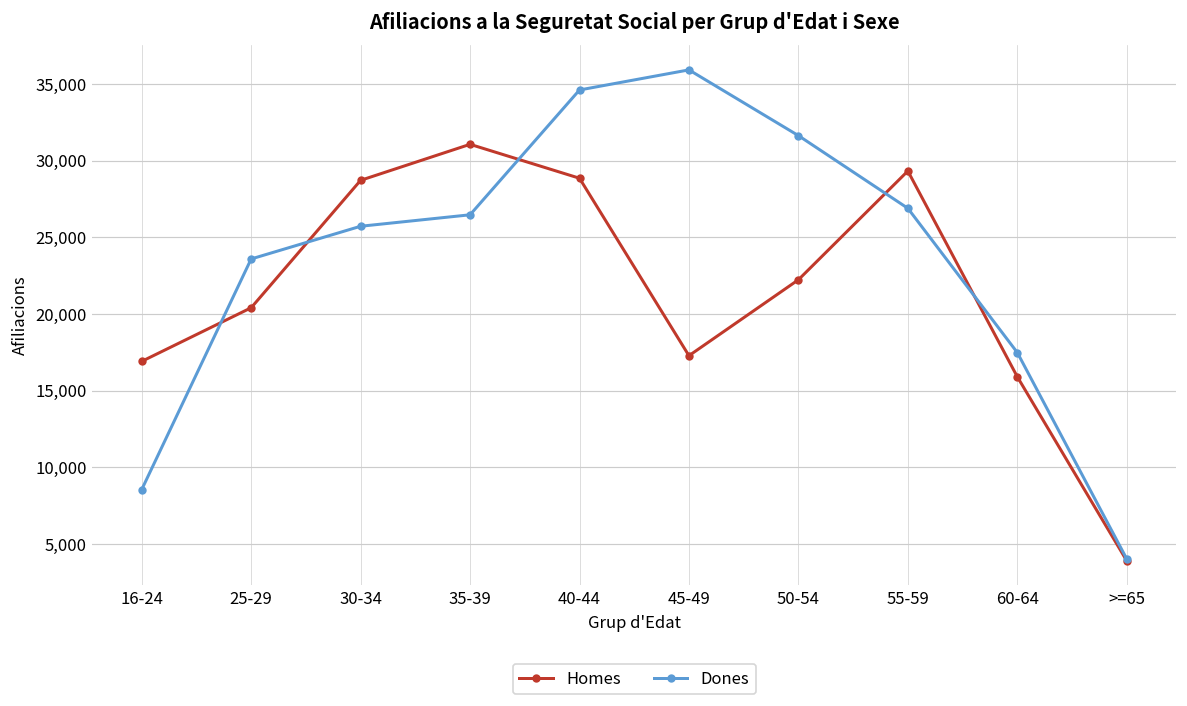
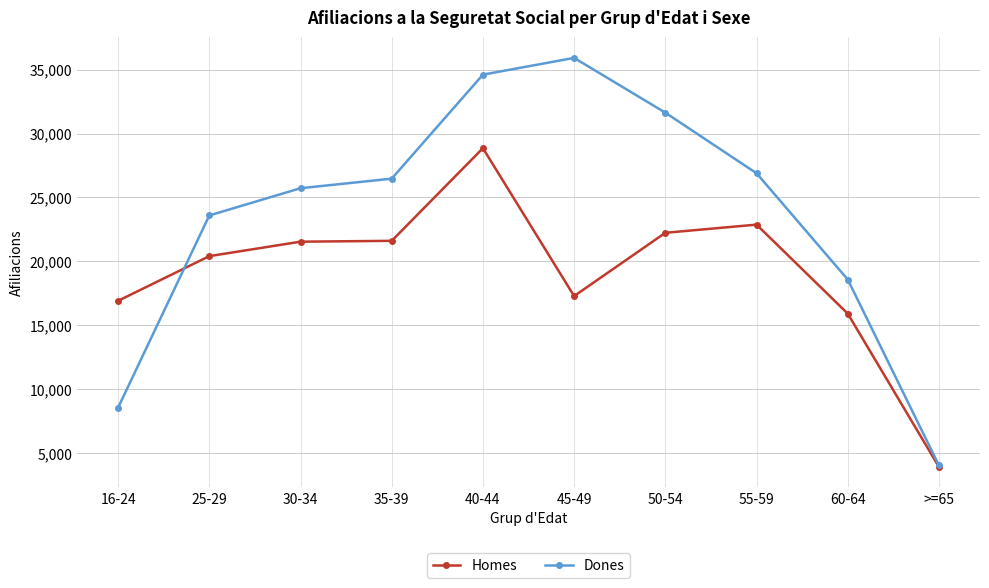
Homes, 30-34: 28,700 -> 21,500
Homes, 35-39: 31,100 -> 21,600
Homes, 55-59: 29,300 -> 22,900
Dones, 60-64: 17,500 -> 18,600
